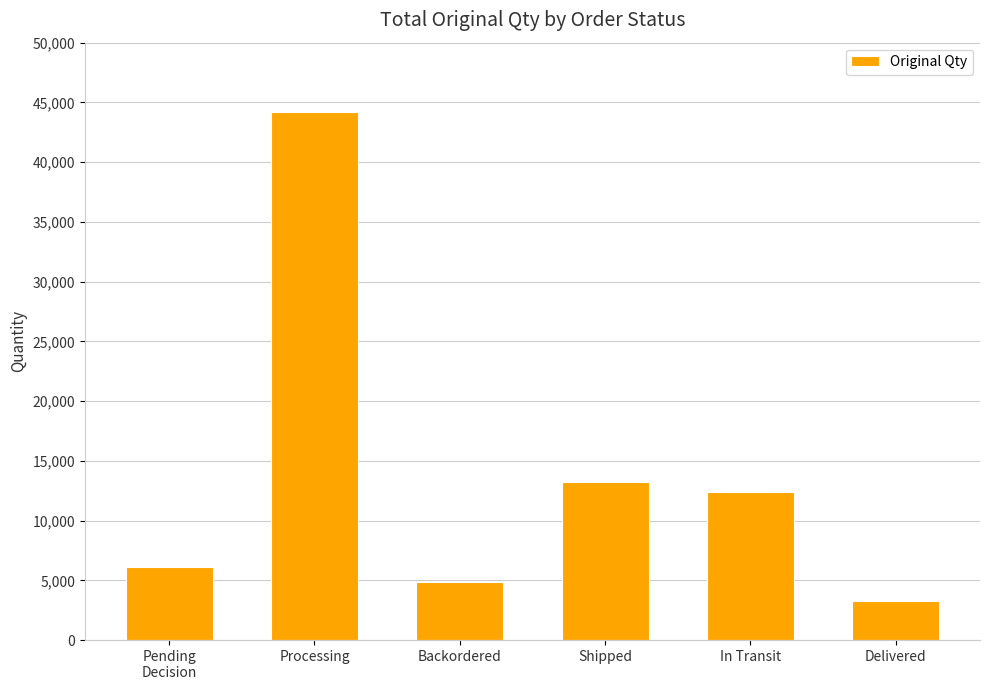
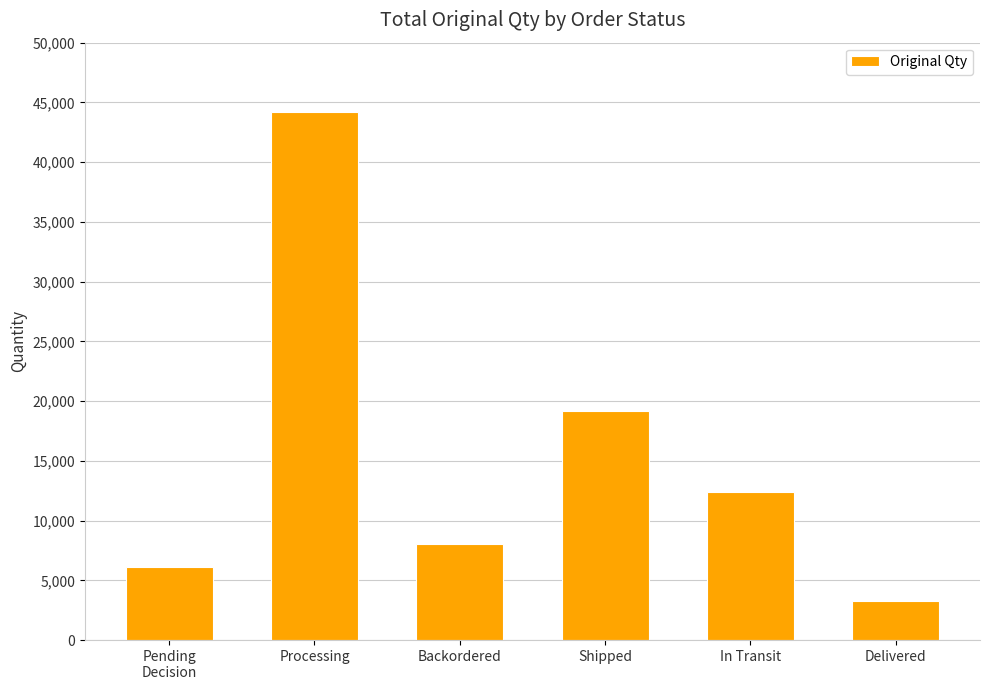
Backordered: 4,800 -> 8,000
Shipped: 13,200 -> 19,200
